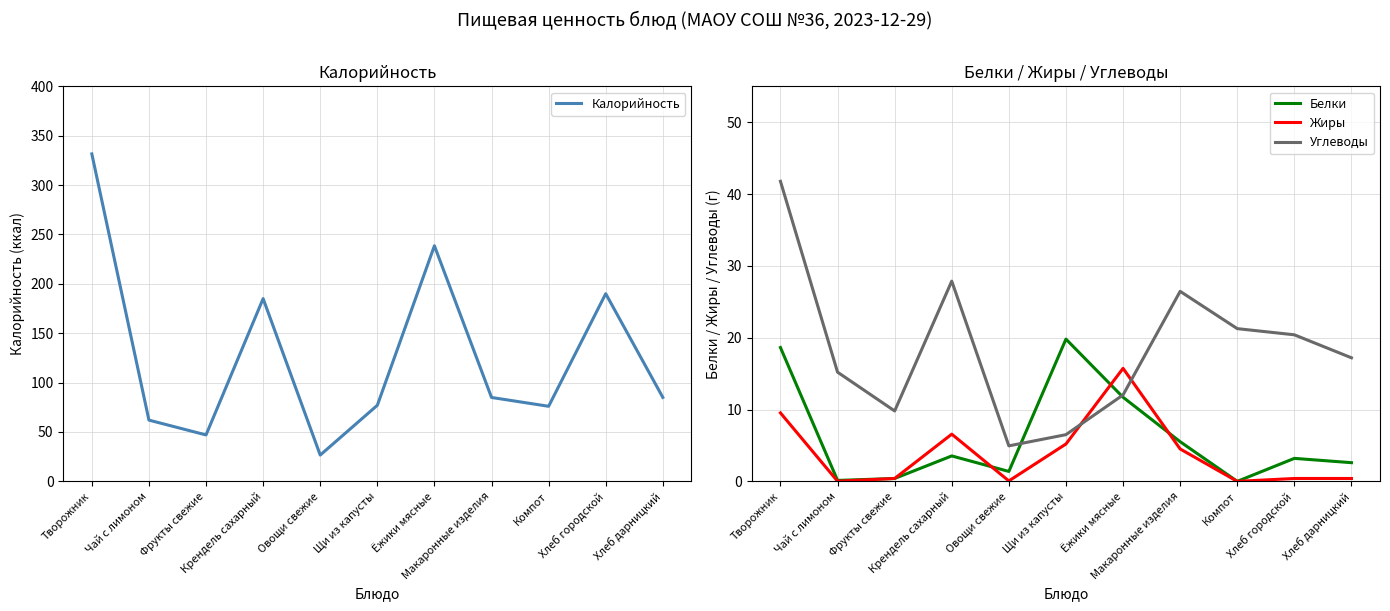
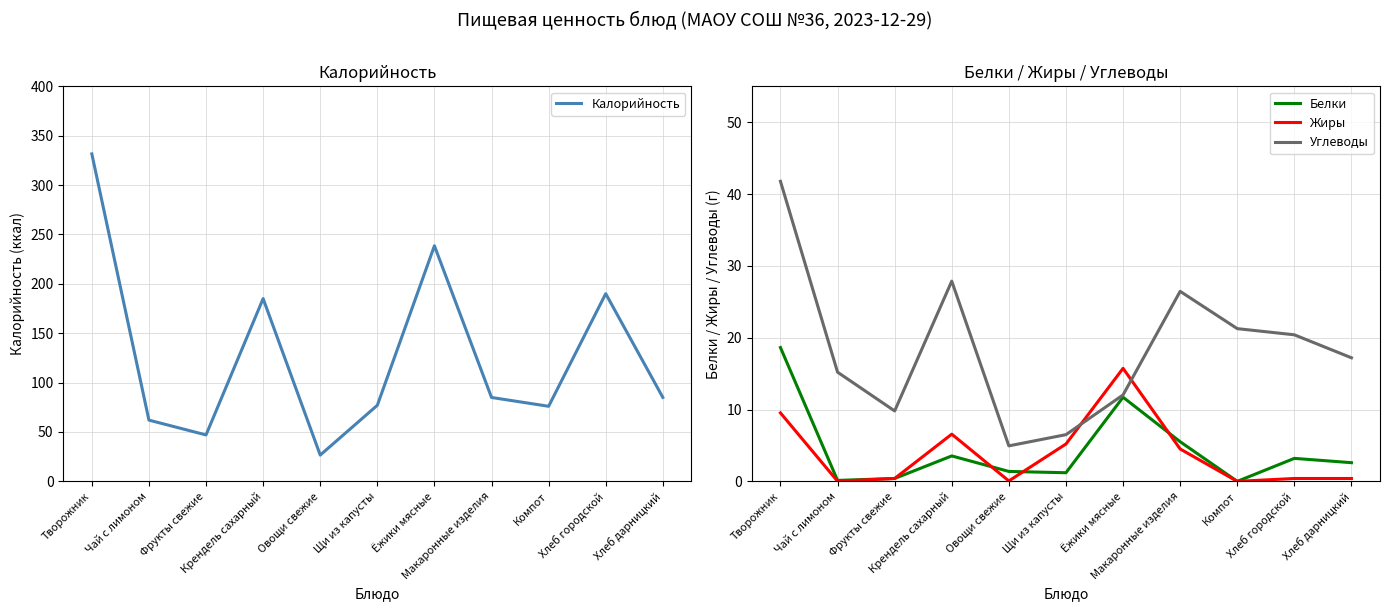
Белки / Жиры / Углеводы, Белки, Щи из капусты: 20 -> 1
